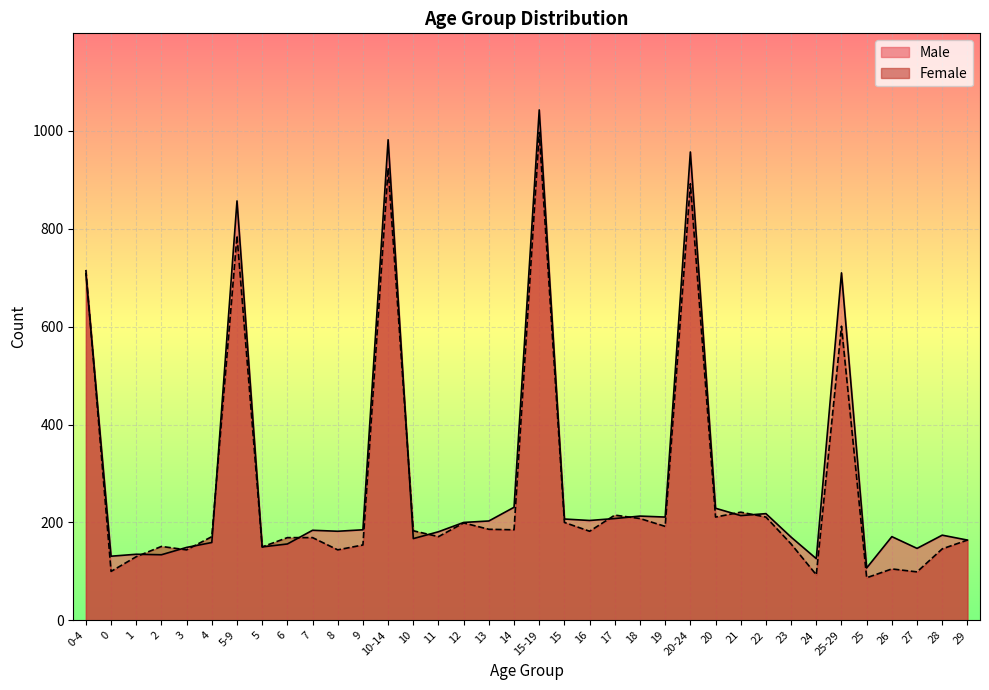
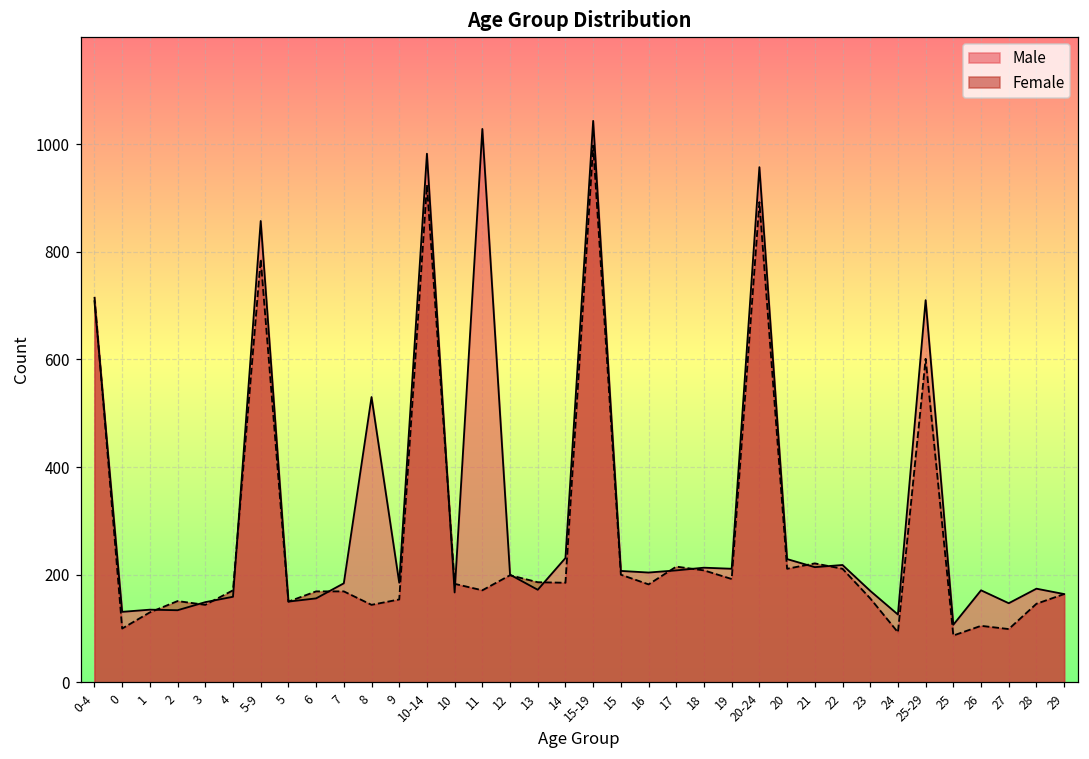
Male, 8: 180 -> 530
Male, 11: 180 -> 1030
Male, 13: 200 -> 170
